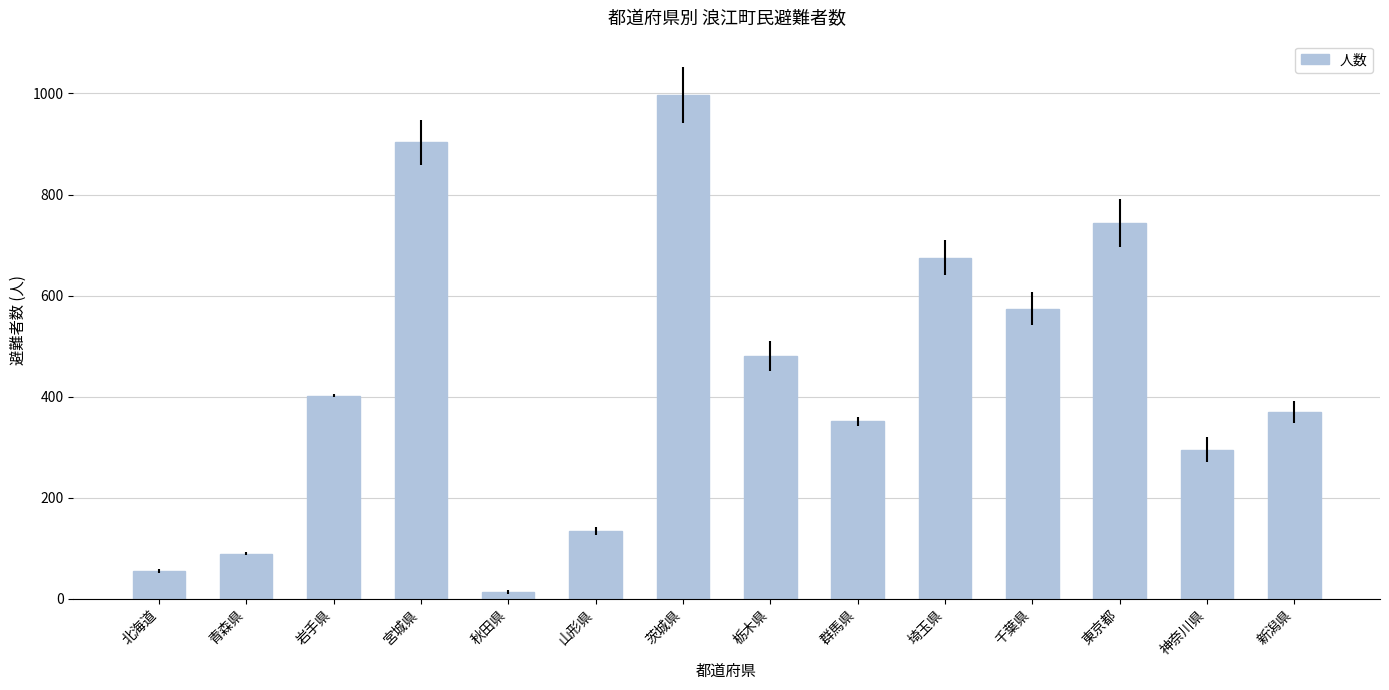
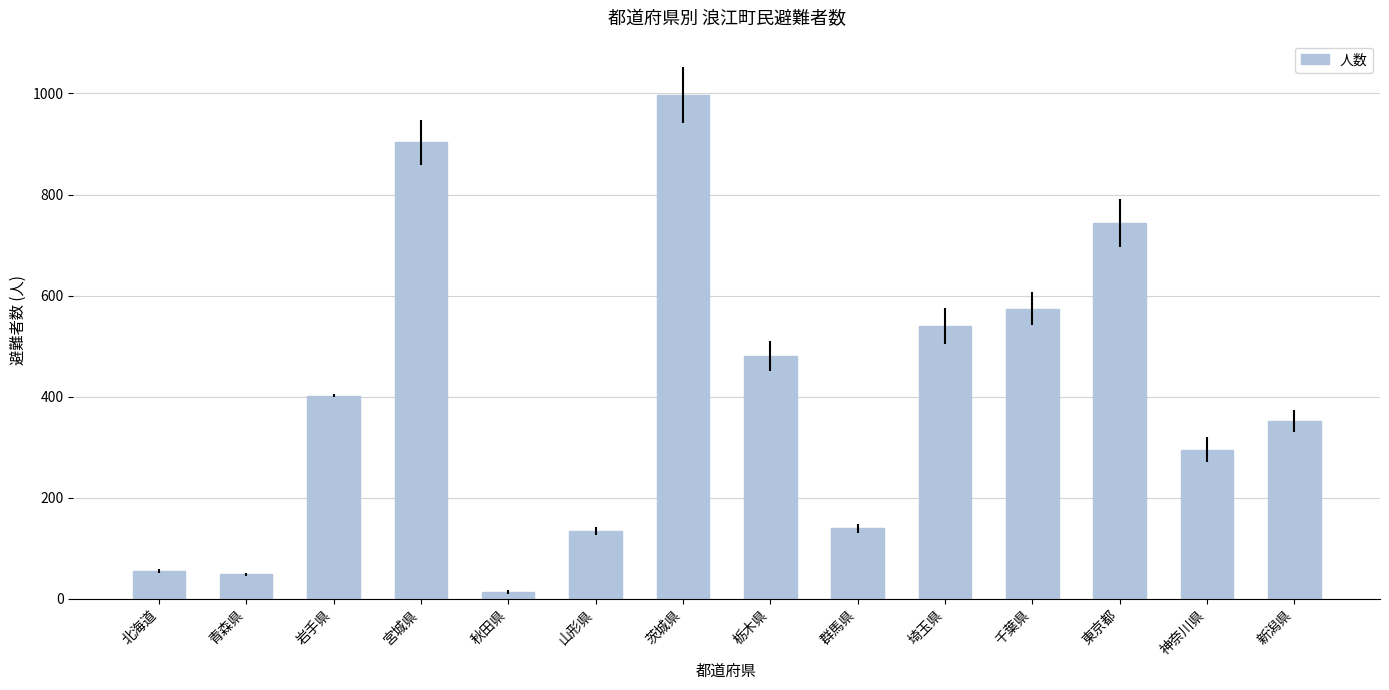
青森県: 90 -> 50
群馬県: 350 -> 140
埼玉県: 680 -> 540
新潟県: 370 -> 350
